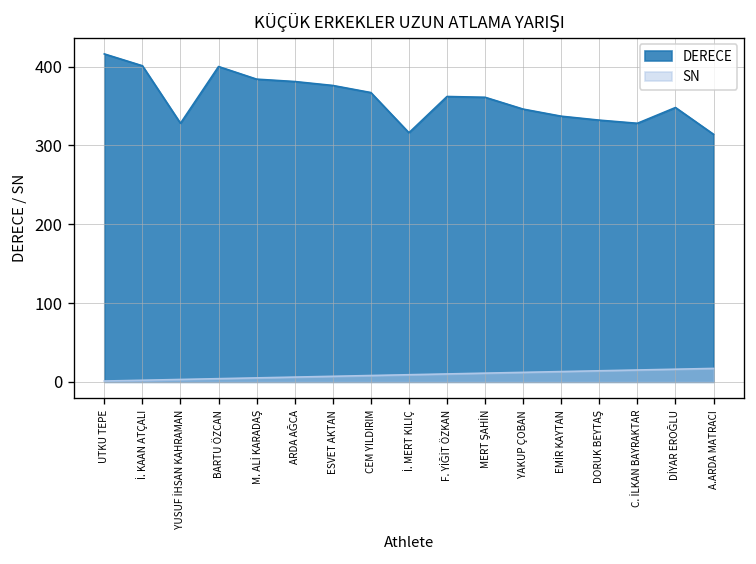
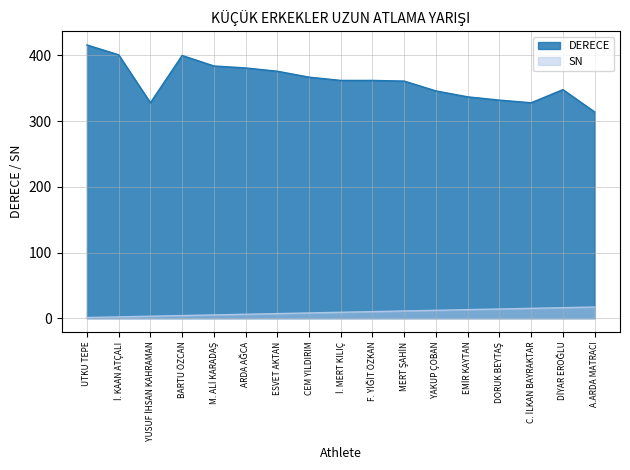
DERECE, İ. MERT KILIÇ: 320 -> 360
